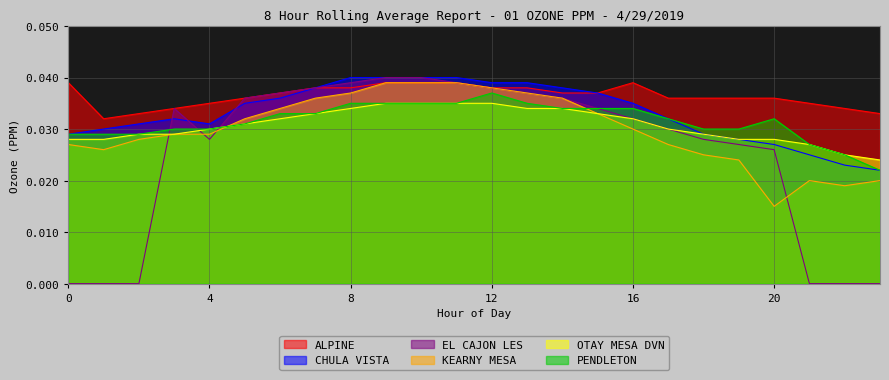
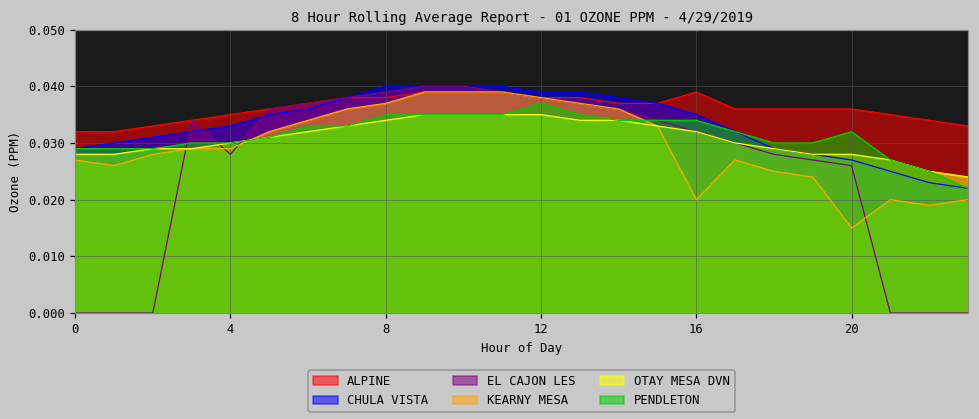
ALPINE, 0: 0.039 -> 0.032
CHULA VISTA, 4: 0.031 -> 0.033
KEARNY MESA, 16: 0.03 -> 0.02
